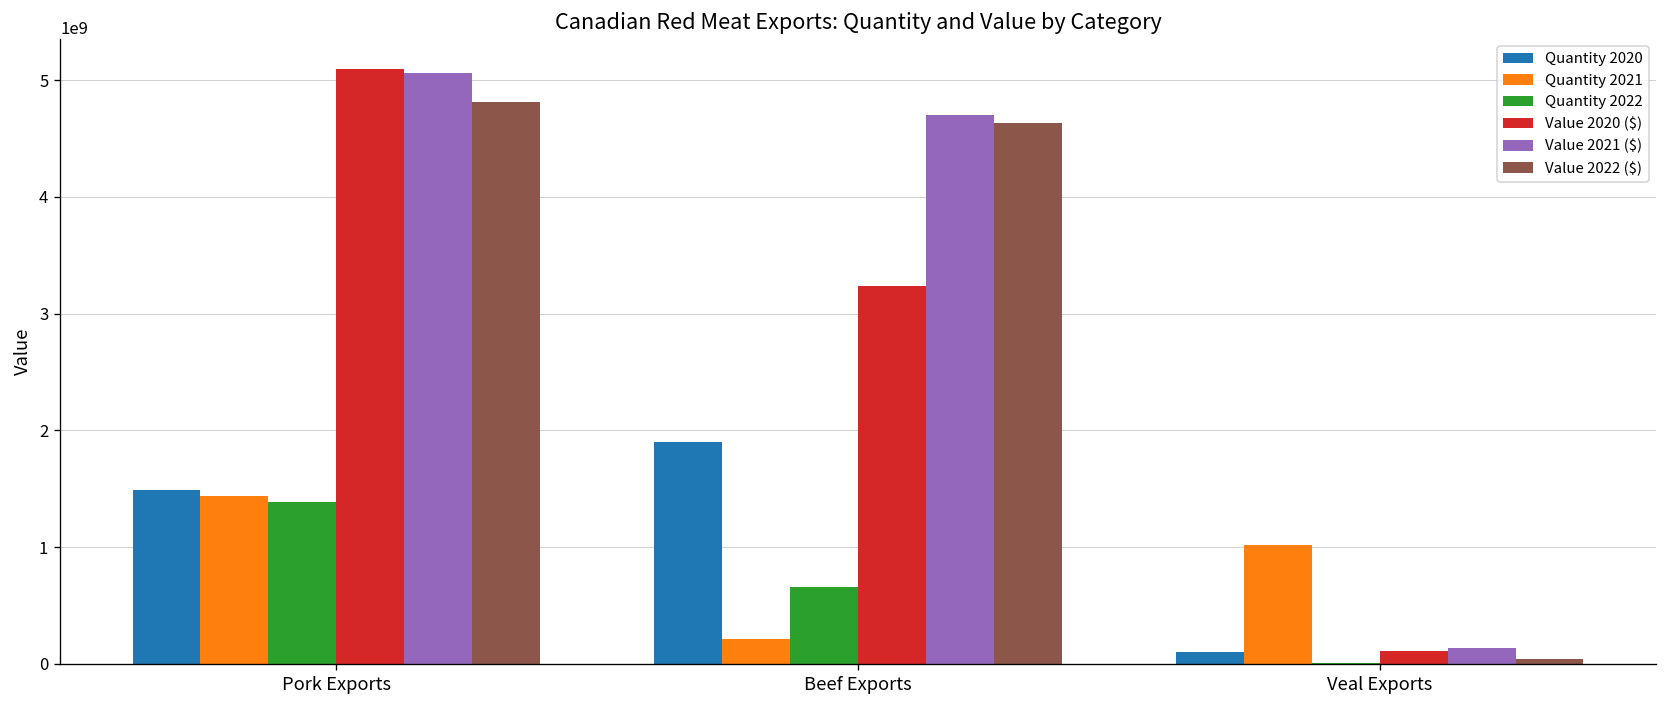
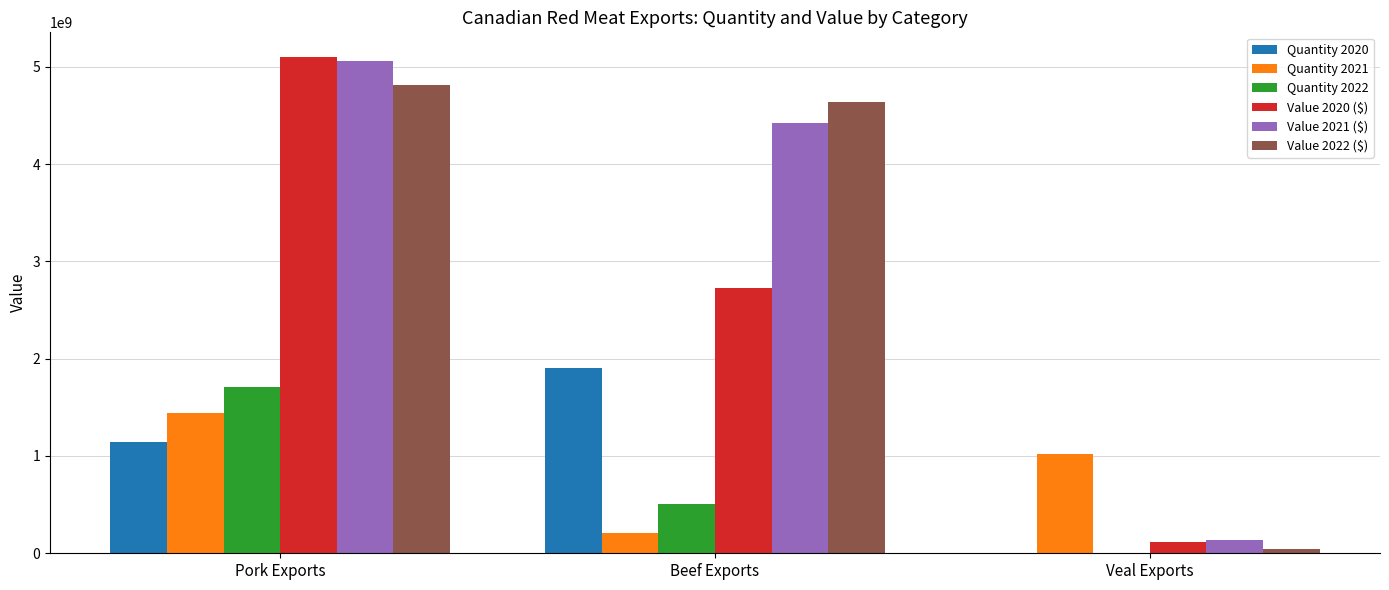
Quantity 2020, Pork Exports: 1500000000 -> 1100000000
Quantity 2022, Pork Exports: 1400000000 -> 1700000000
Quantity 2022, Beef Exports: 700000000 -> 500000000
Value 2020 ($), Beef Exports: 3200000000 -> 2700000000
Value 2021 ($), Beef Exports: 4700000000 -> 4400000000
Quantity 2020, Veal Exports: 100000000 -> 0
